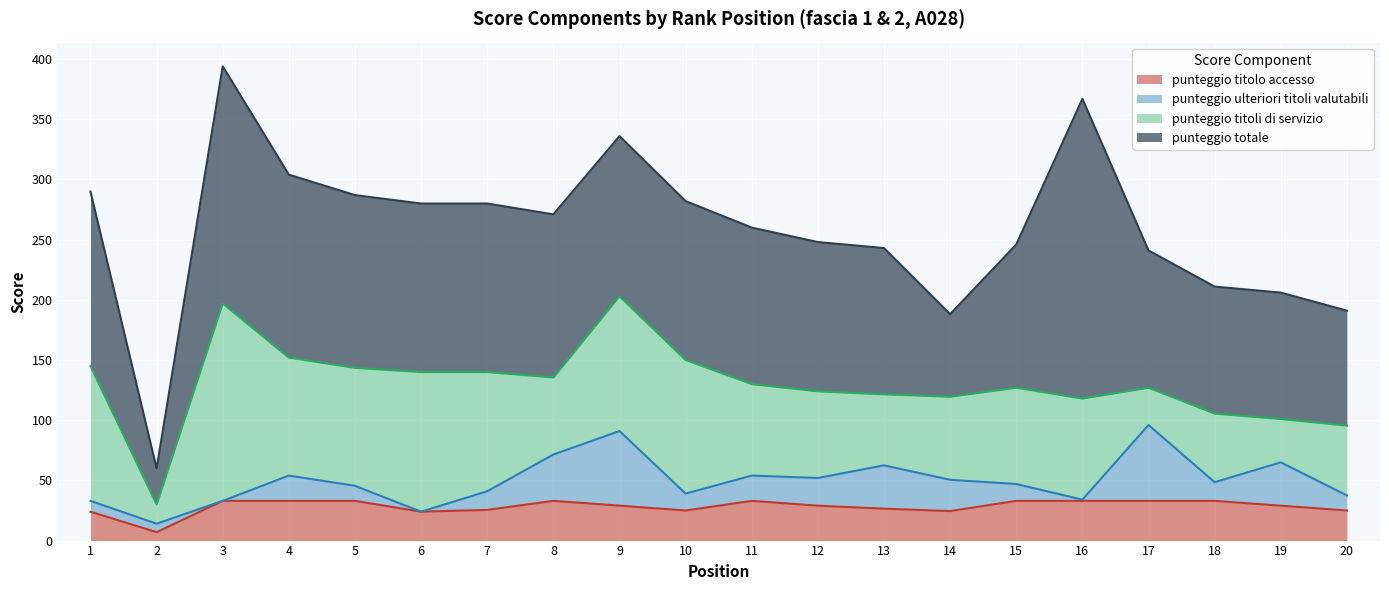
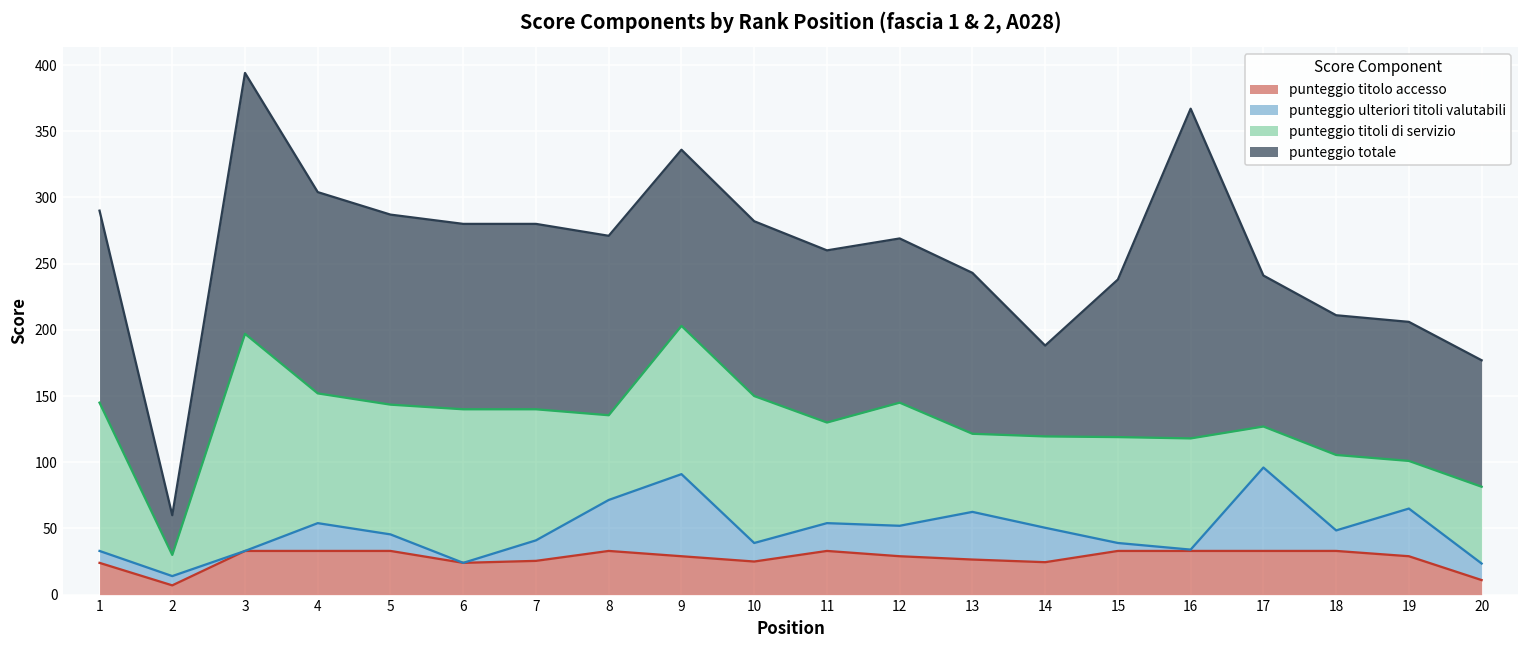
punteggio titoli di servizio, 12: 72 -> 93
punteggio ulteriori titoli valutabili, 15: 14 -> 6
punteggio titolo accesso, 20: 25 -> 11
